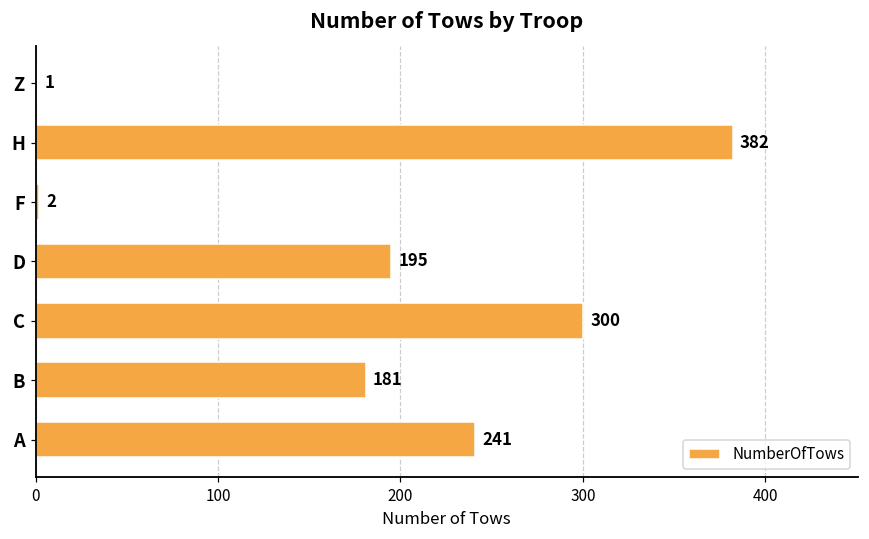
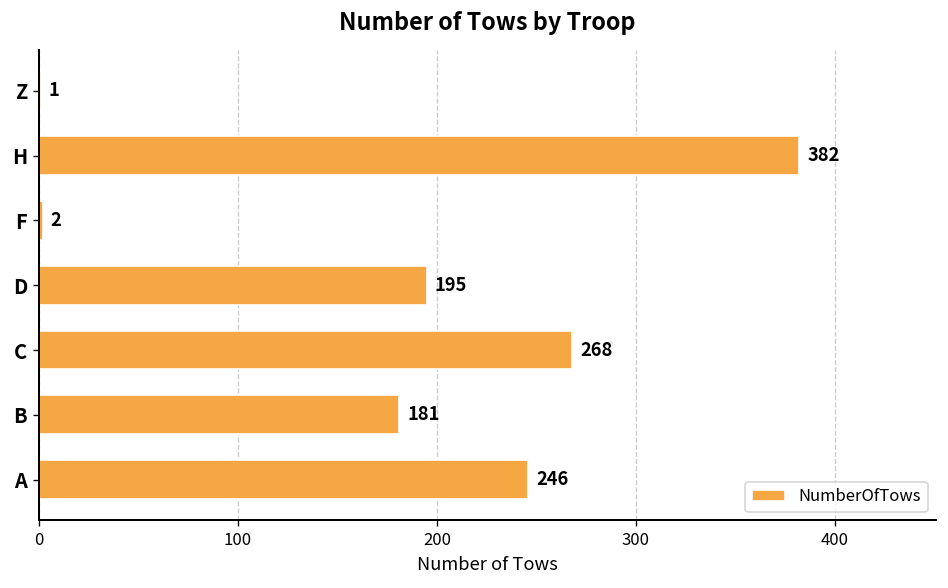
C: 300 -> 268
A: 241 -> 246
